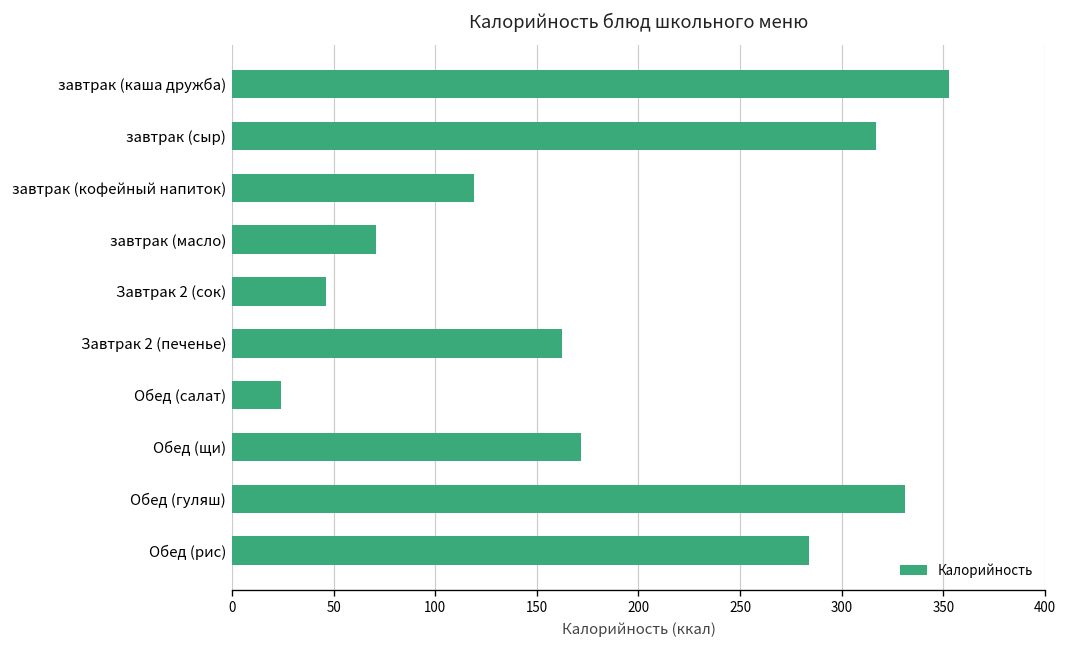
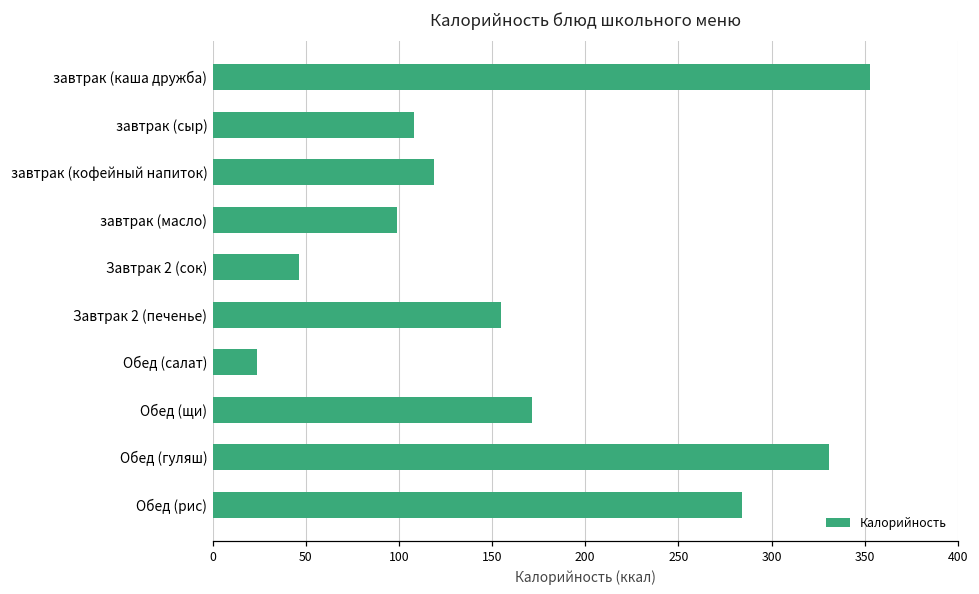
завтрак (сыр): 317 -> 108
завтрак (масло): 71 -> 99
Завтрак 2 (печенье): 162 -> 155
